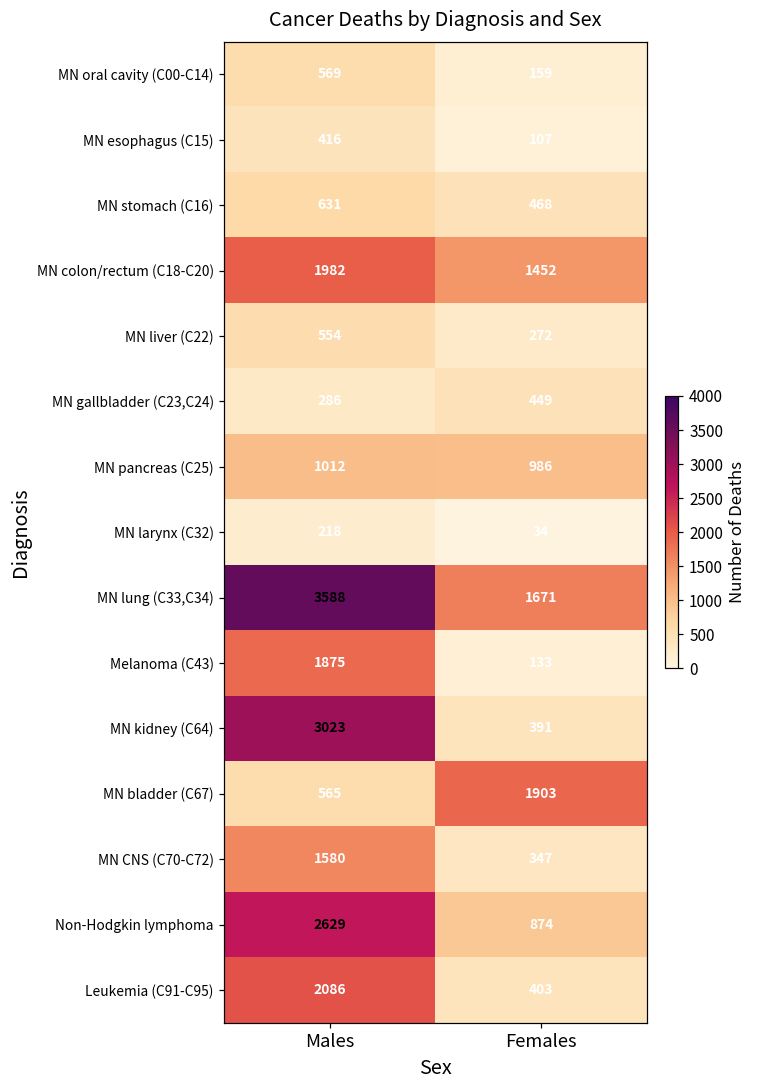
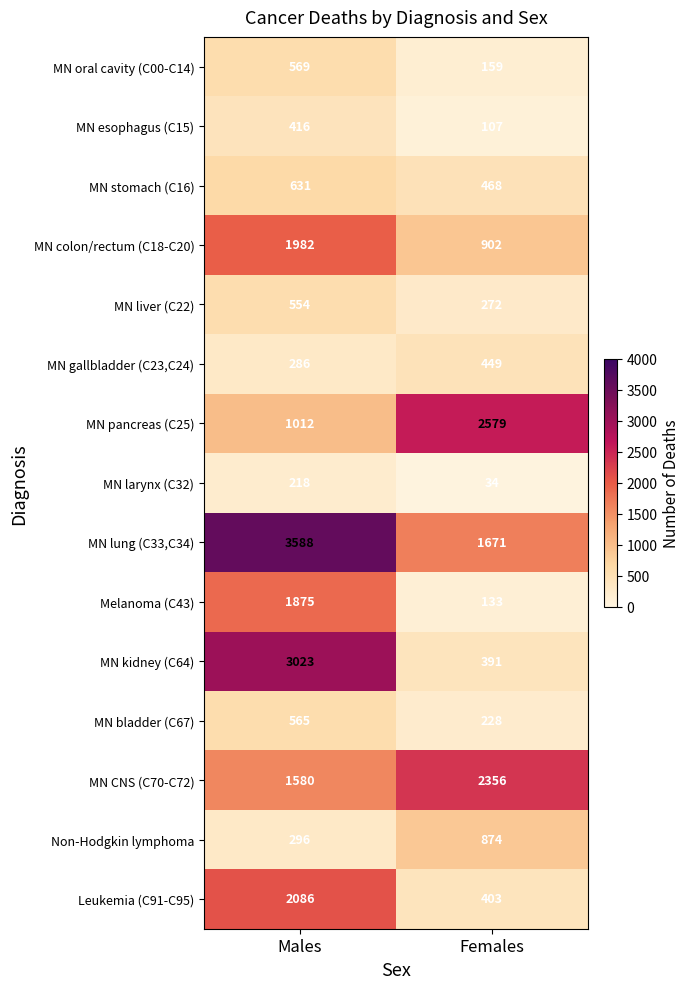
MN colon/rectum (C18-C20), Females: 1452 -> 902
MN pancreas (C25), Females: 986 -> 2579
MN bladder (C67), Females: 1903 -> 228
MN CNS (C70-C72), Females: 347 -> 2356
Non-Hodgkin lymphoma, Males: 2629 -> 296
